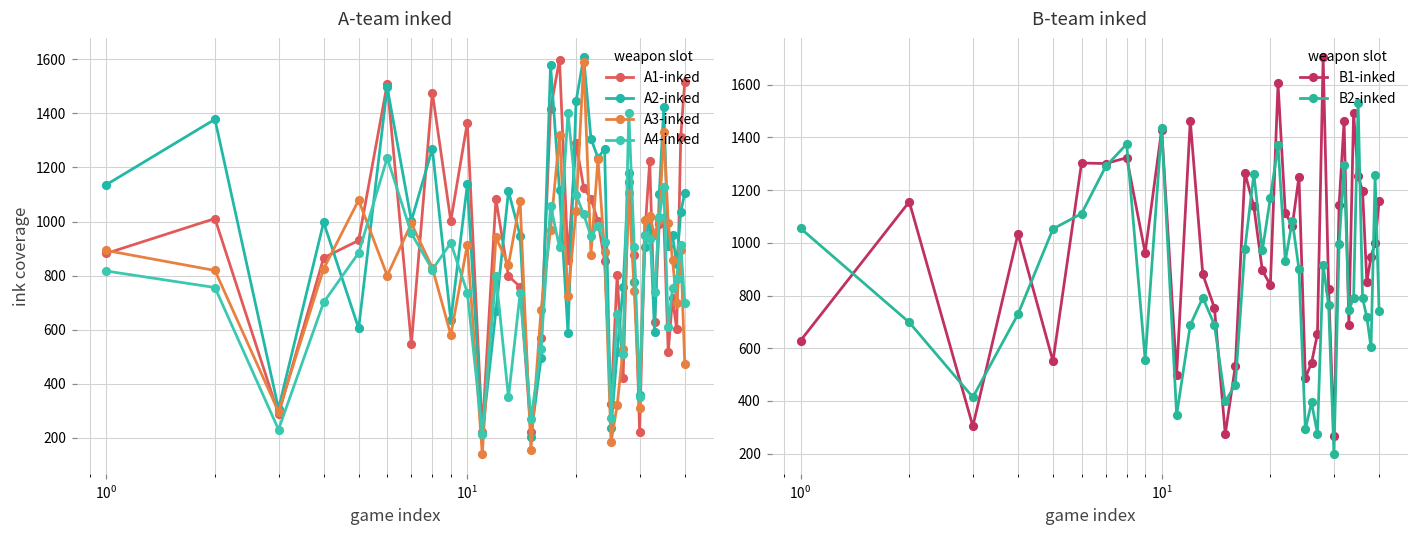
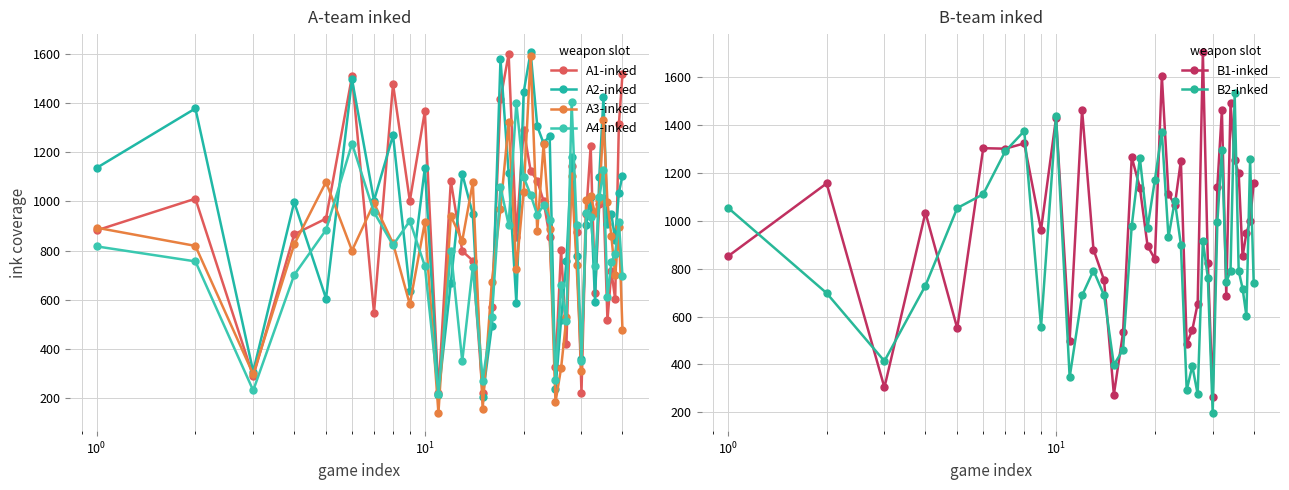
B-team inked, B1-inked, 10^0: 630 -> 850
